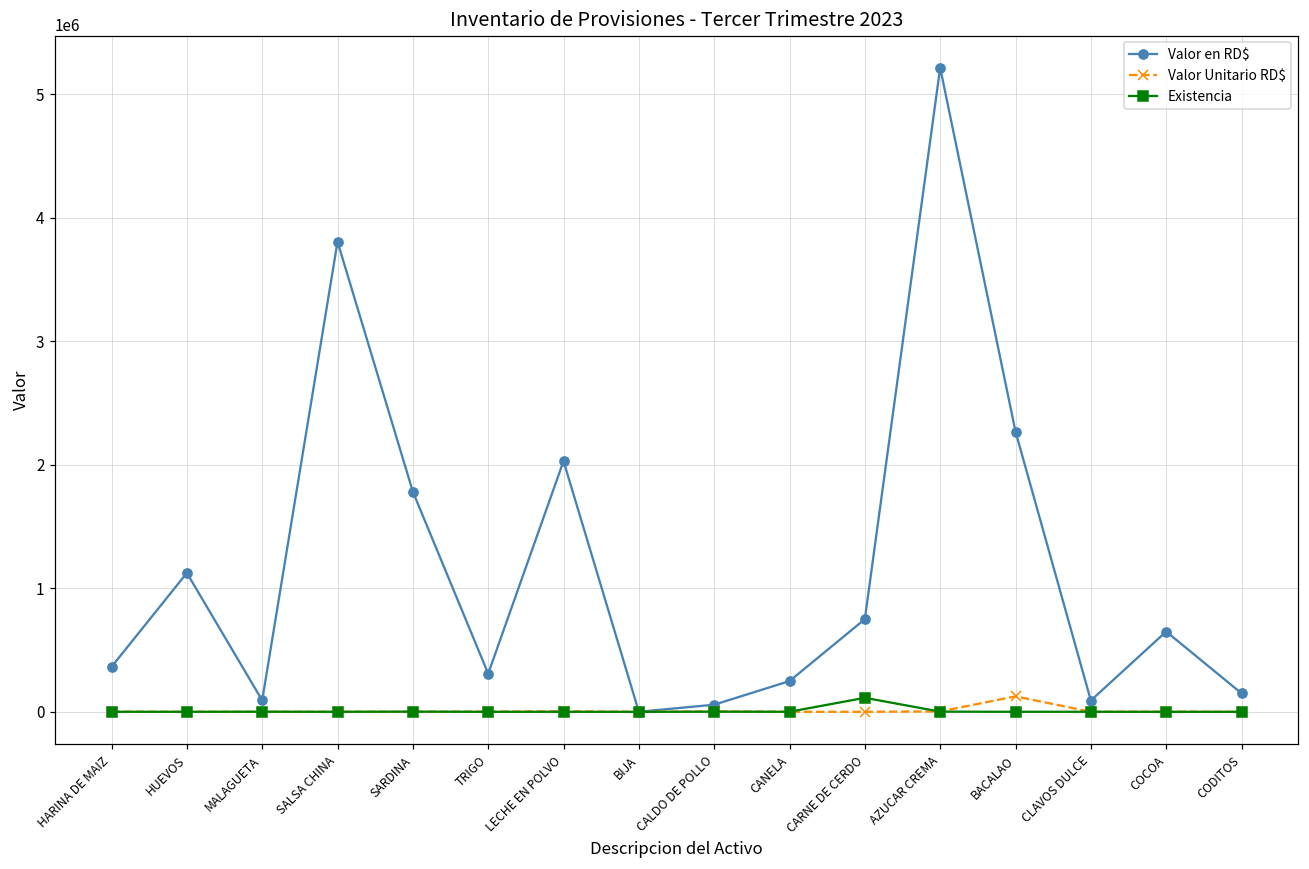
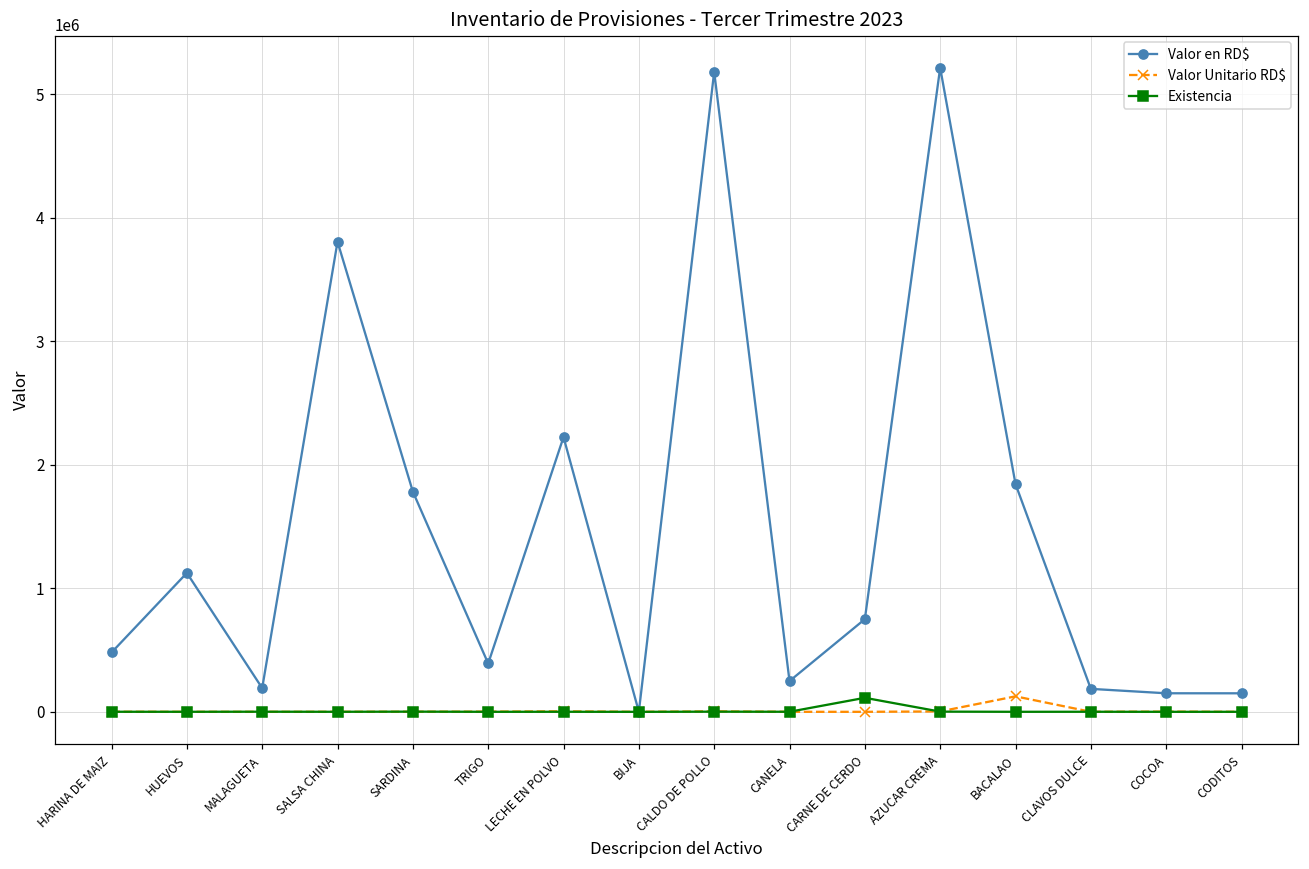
Valor en RD$, HARINA DE MAIZ: 360000 -> 480000
Valor en RD$, MALAGUETA: 90000 -> 190000
Valor en RD$, TRIGO: 310000 -> 390000
Valor en RD$, LECHE EN POLVO: 2030000 -> 2220000
Valor en RD$, CALDO DE POLLO: 60000 -> 5180000
Valor en RD$, BACALAO: 2270000 -> 1840000
Valor en RD$, CLAVOS DULCE: 90000 -> 190000
Valor en RD$, COCOA: 650000 -> 150000
